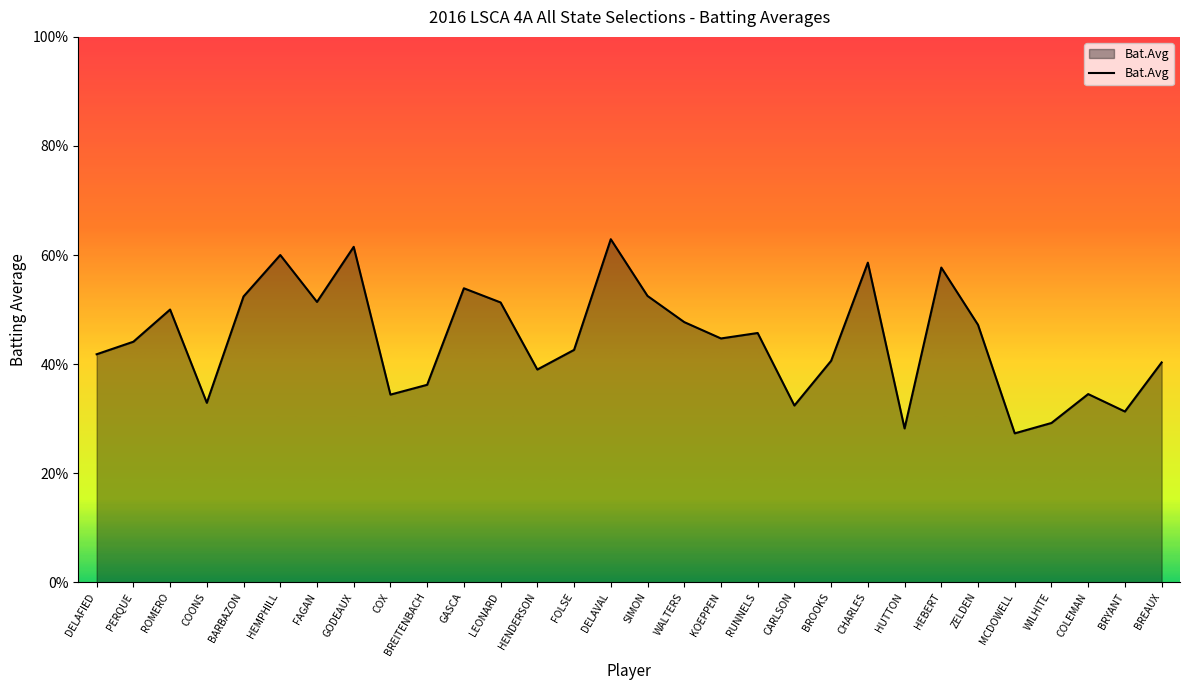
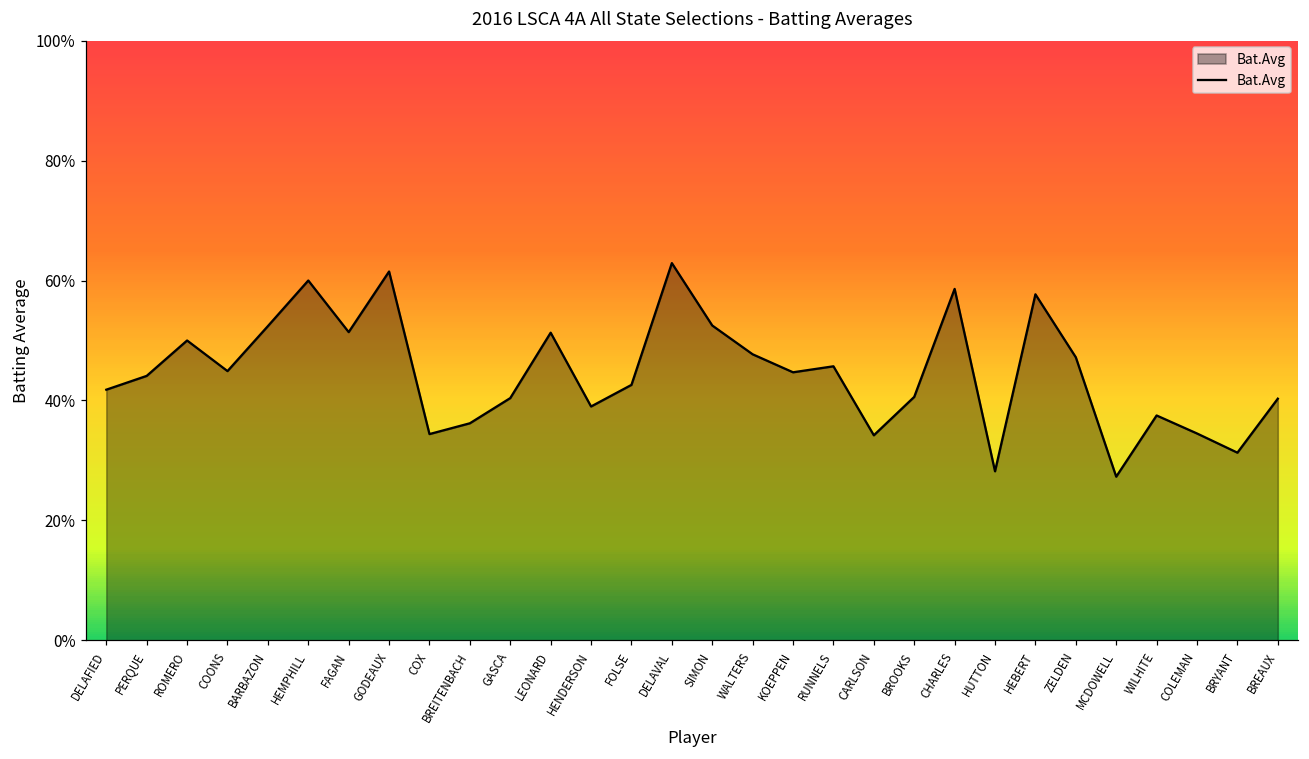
COONS: 33% -> 45%
GASCA: 54% -> 40%
CARLSON: 32% -> 34%
WILHITE: 29% -> 38%
